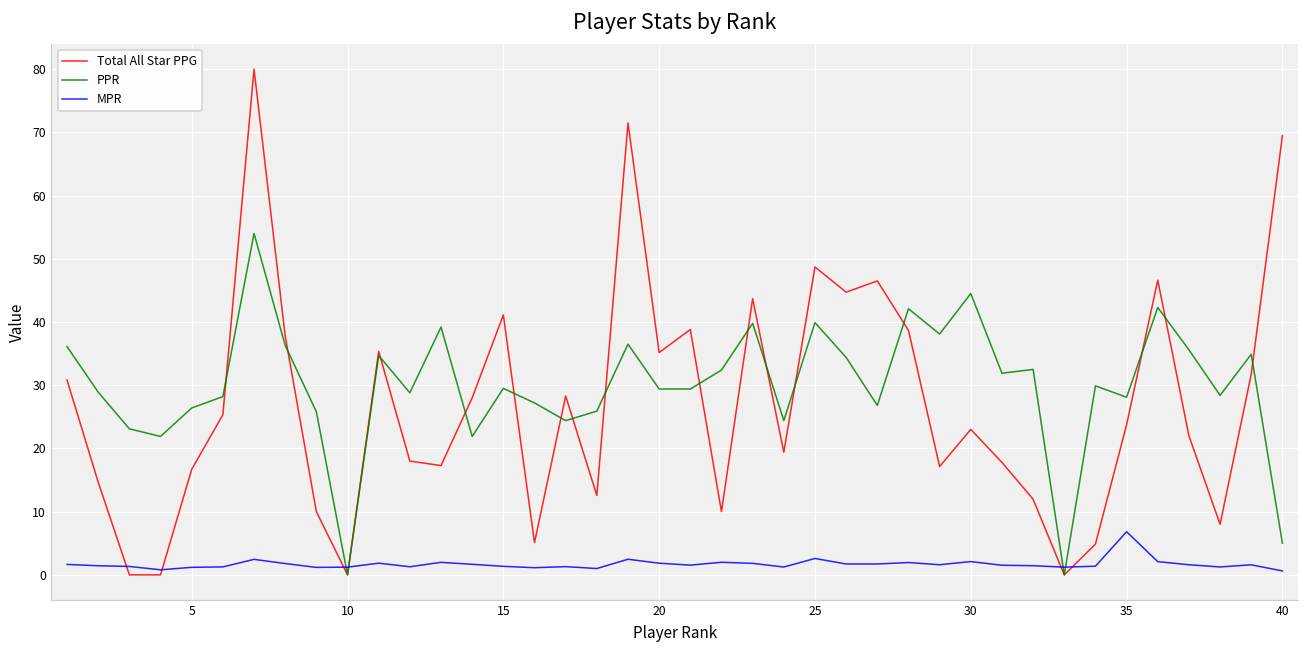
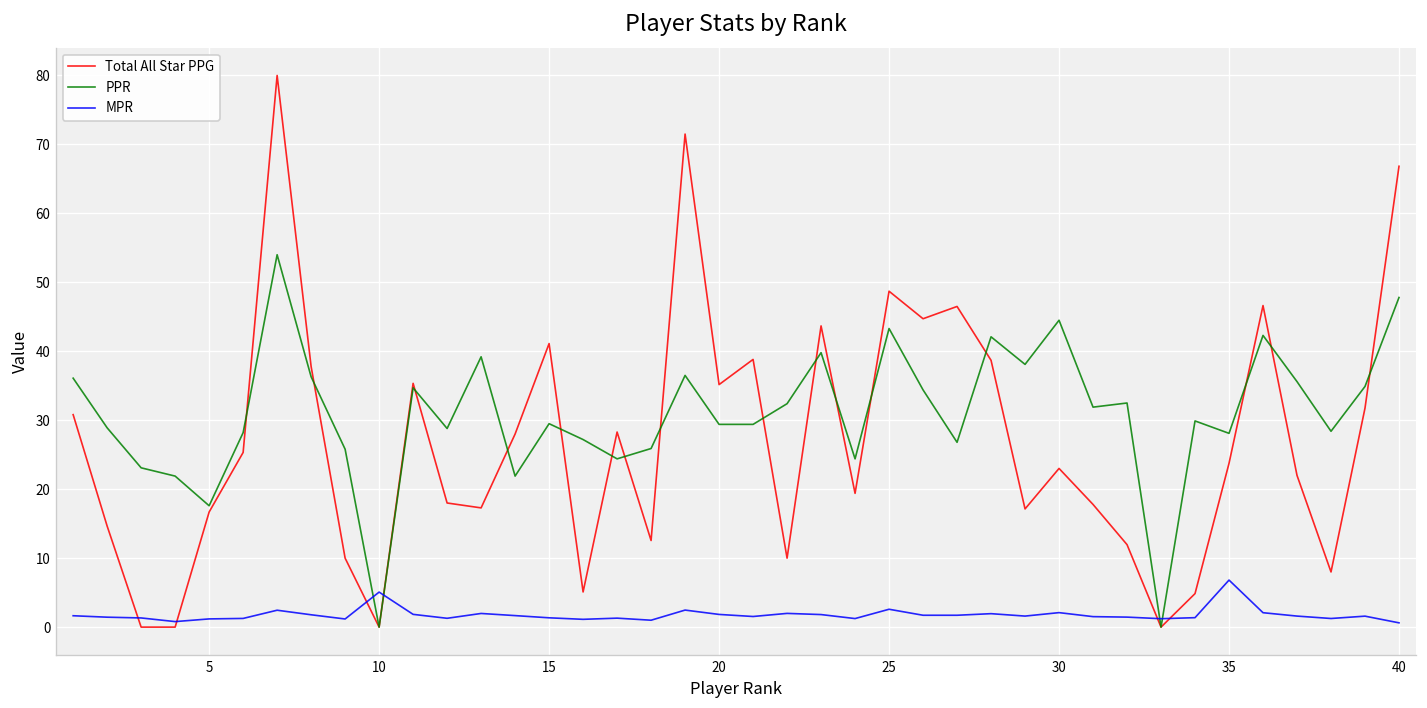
PPR, 5: 26 -> 18
MPR, 10: 1 -> 5
PPR, 25: 40 -> 43
Total All Star PPG, 40: 69 -> 67
PPR, 40: 5 -> 48
